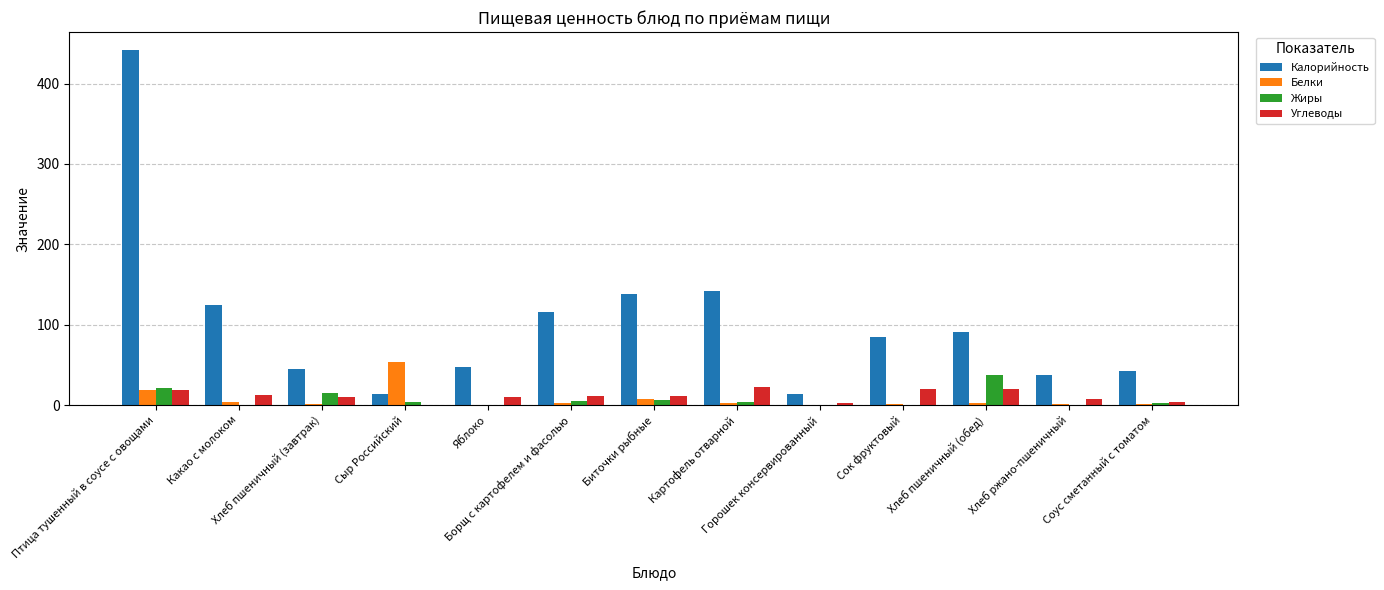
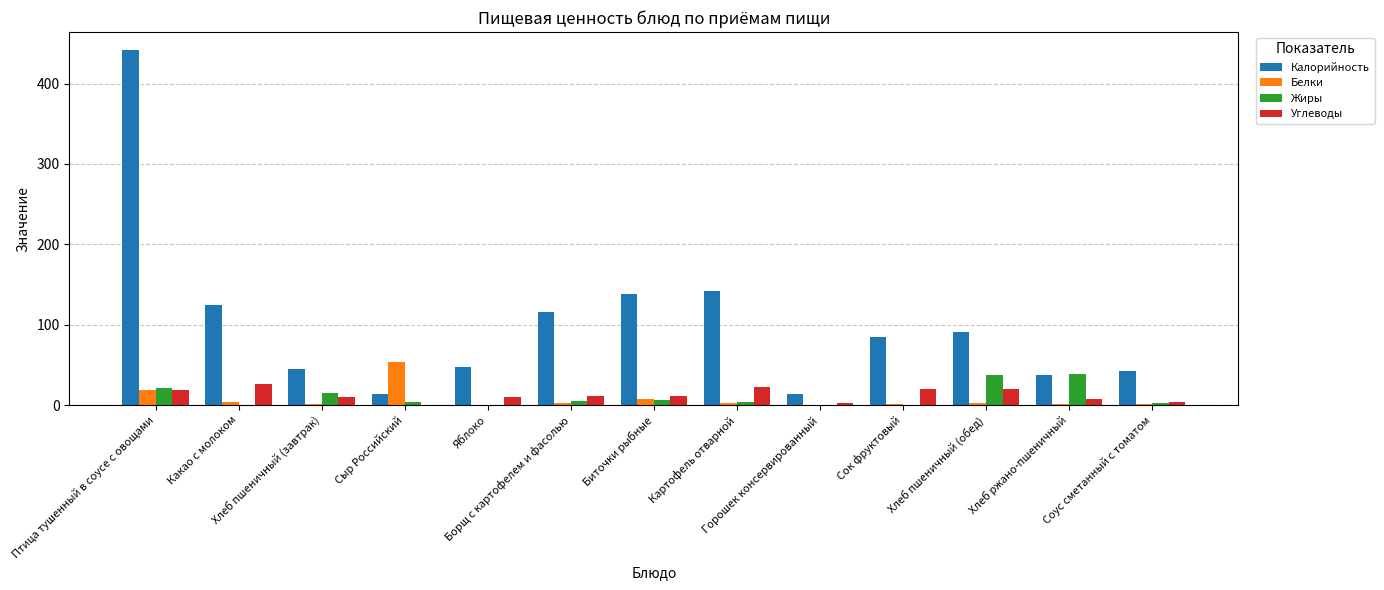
Углеводы, Какао с молоком: 10 -> 30
Жиры, Хлеб ржано-пшеничный: 0 -> 40
